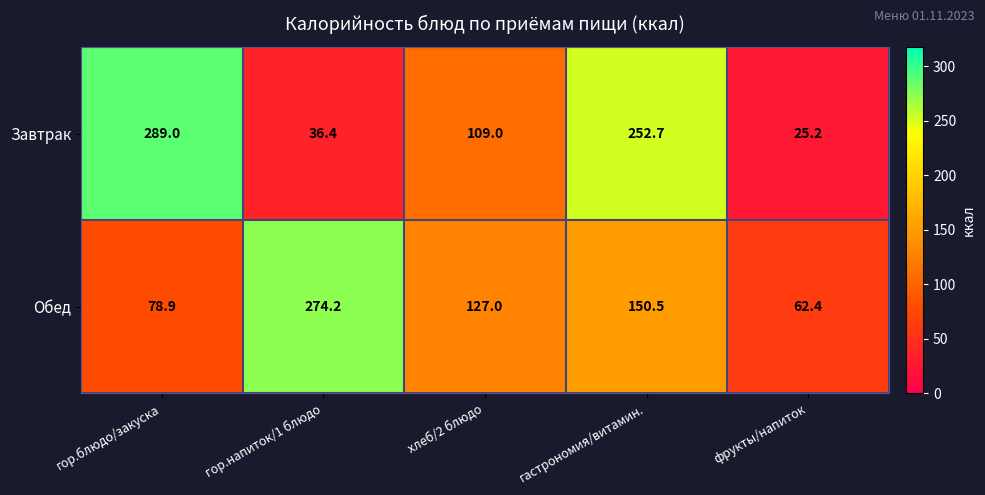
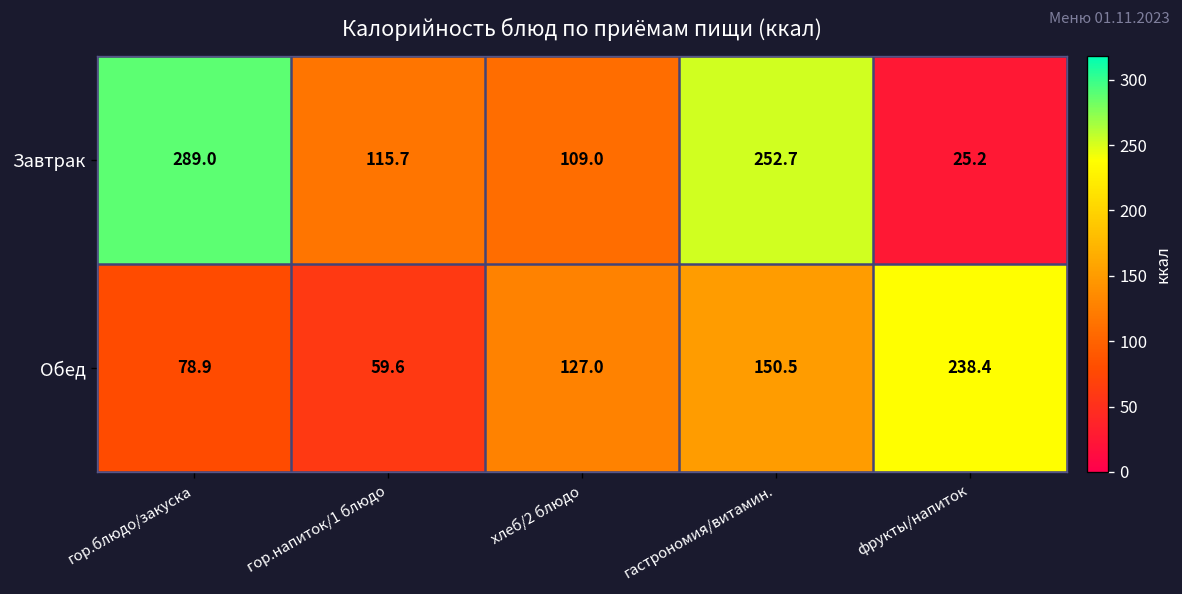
Завтрак, гор.напиток/1 блюдо: 36.4 -> 115.7
Обед, гор.напиток/1 блюдо: 274.2 -> 59.6
Обед, фрукты/напиток: 62.4 -> 238.4
